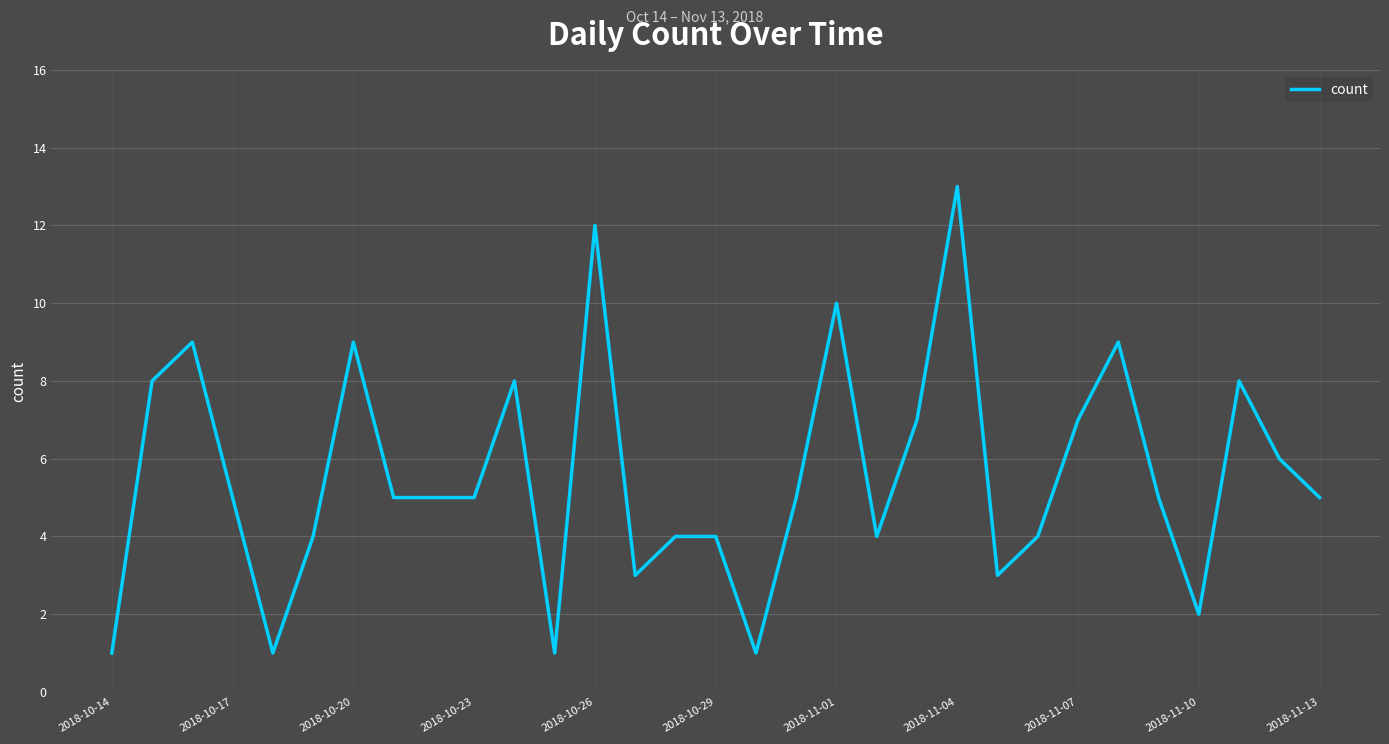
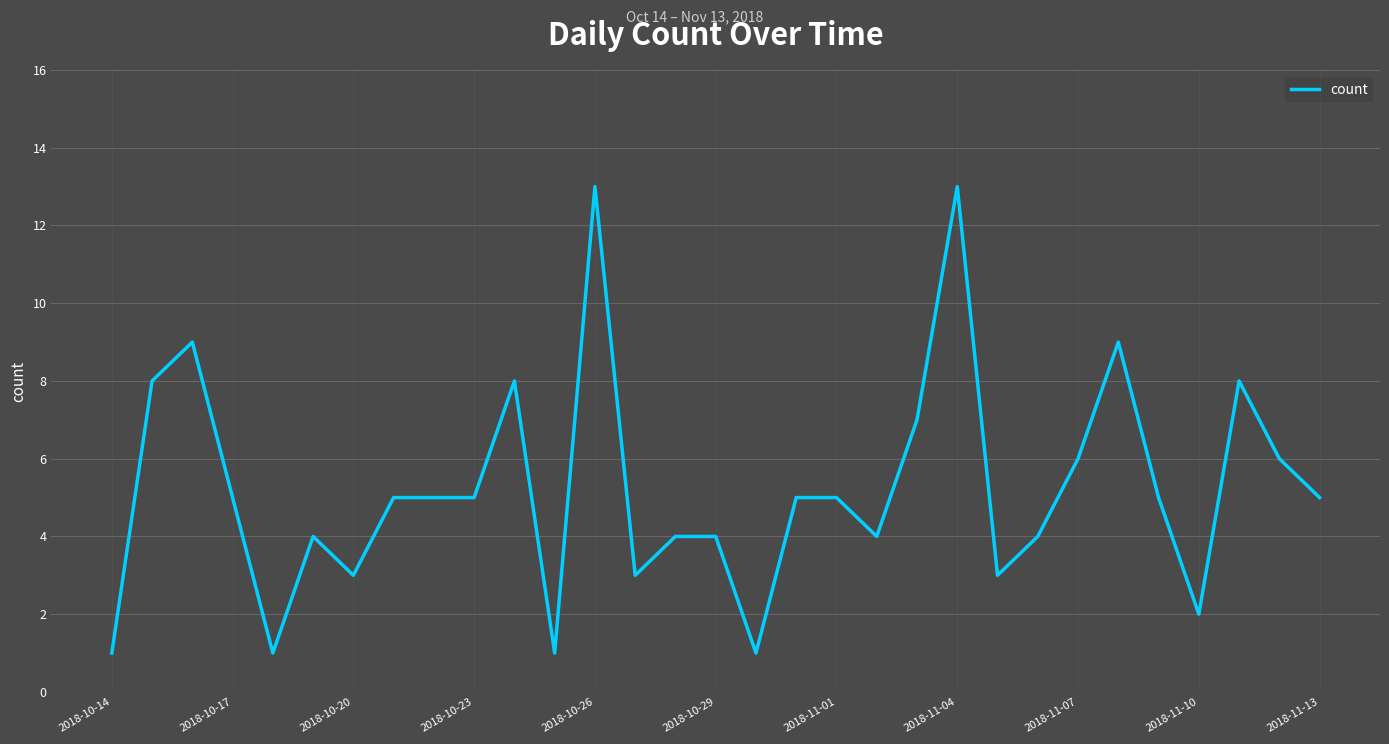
2018-10-20: 9 -> 3
2018-10-26: 12 -> 13
2018-11-01: 10 -> 5
2018-11-07: 7 -> 6
